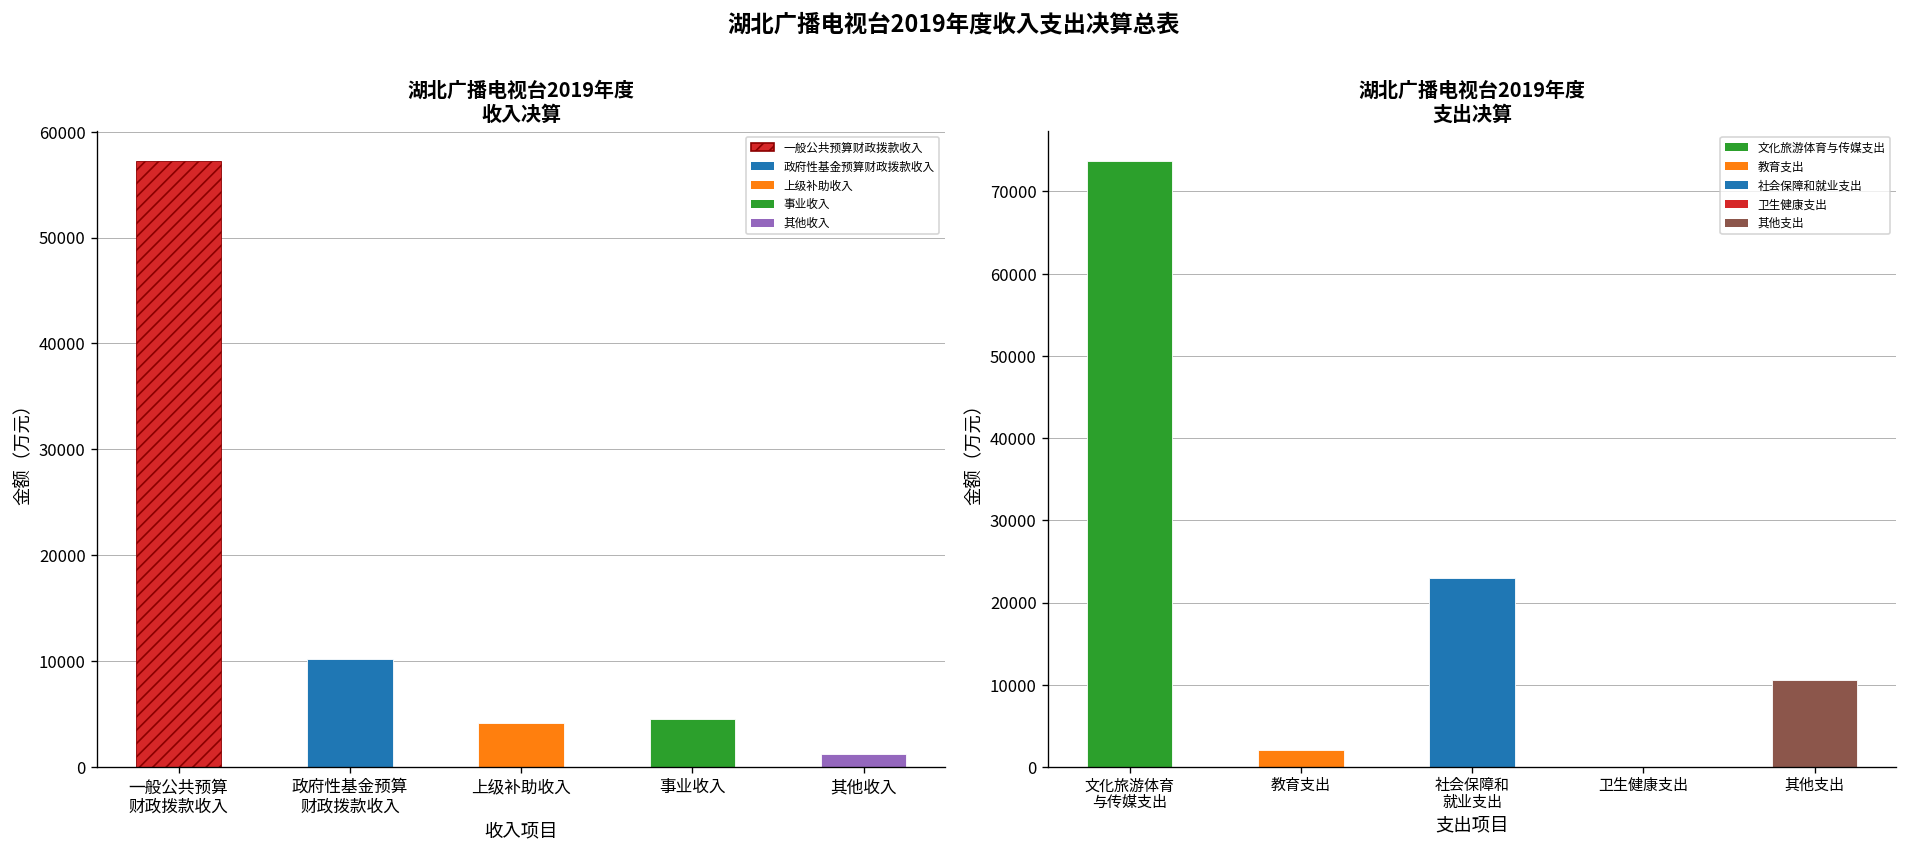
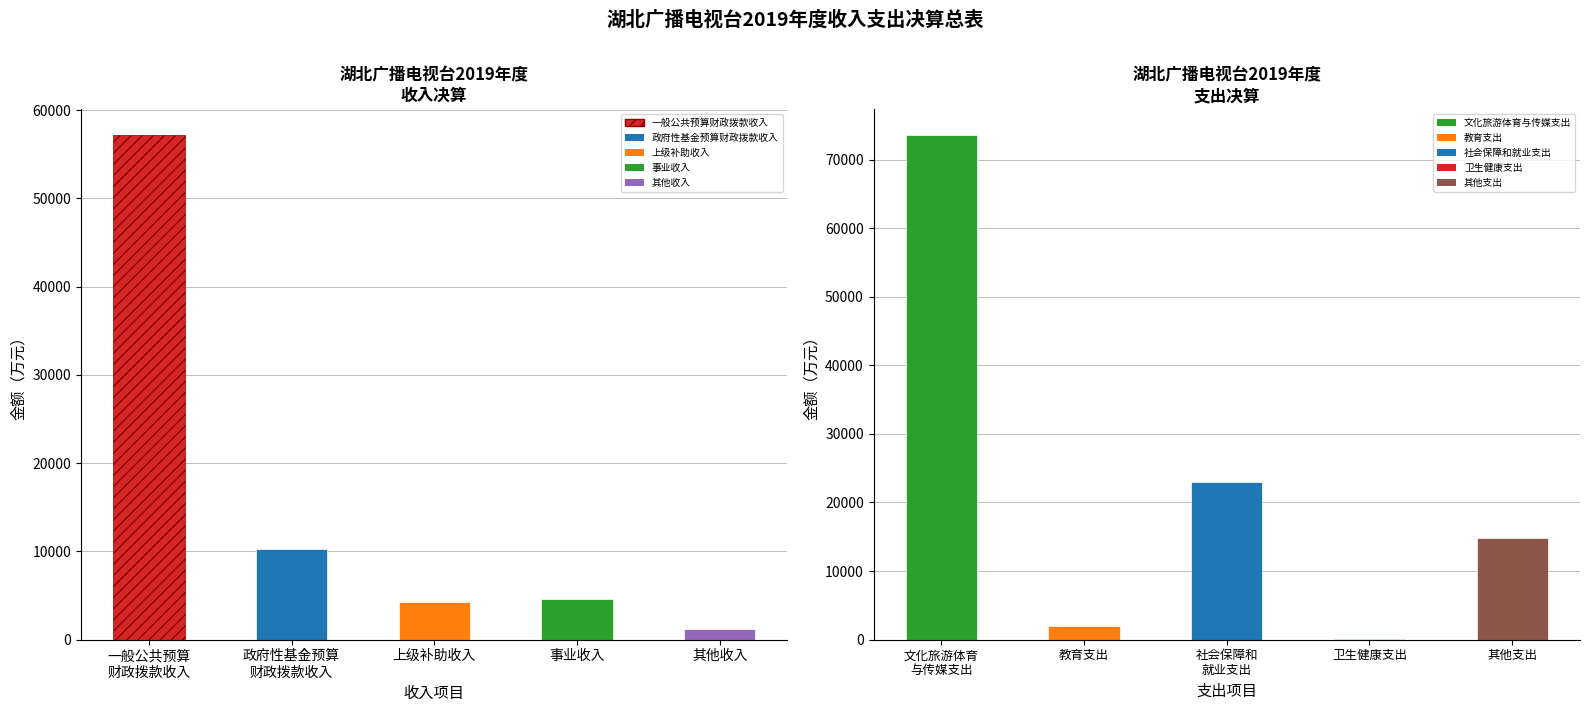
湖北广播电视台2019年度 支出决算, 其他支出: 11000 -> 15000
